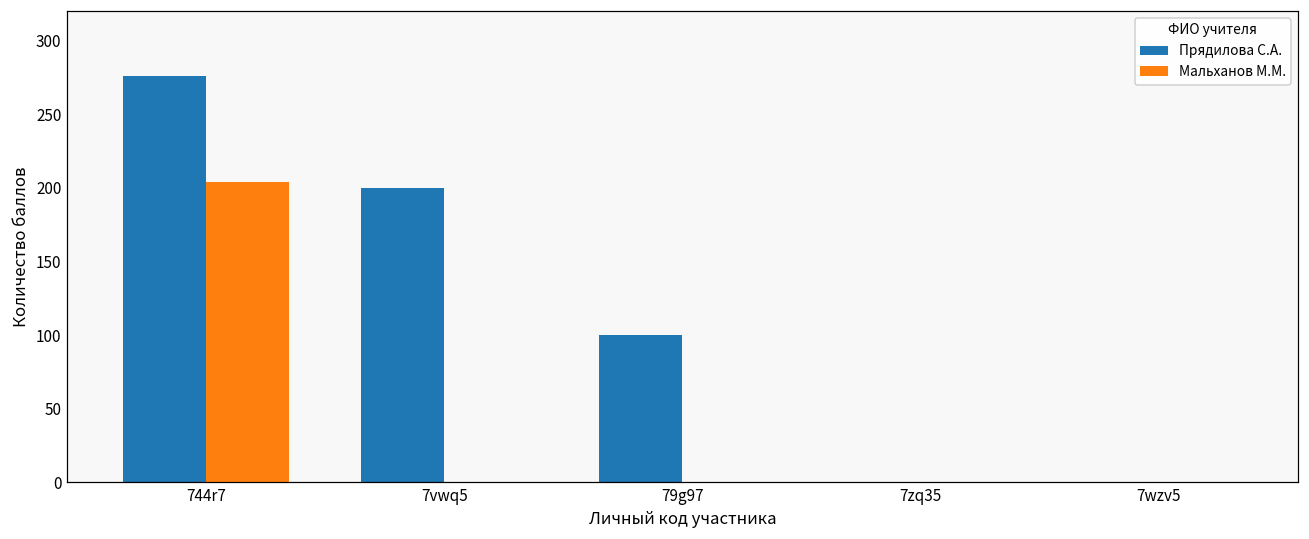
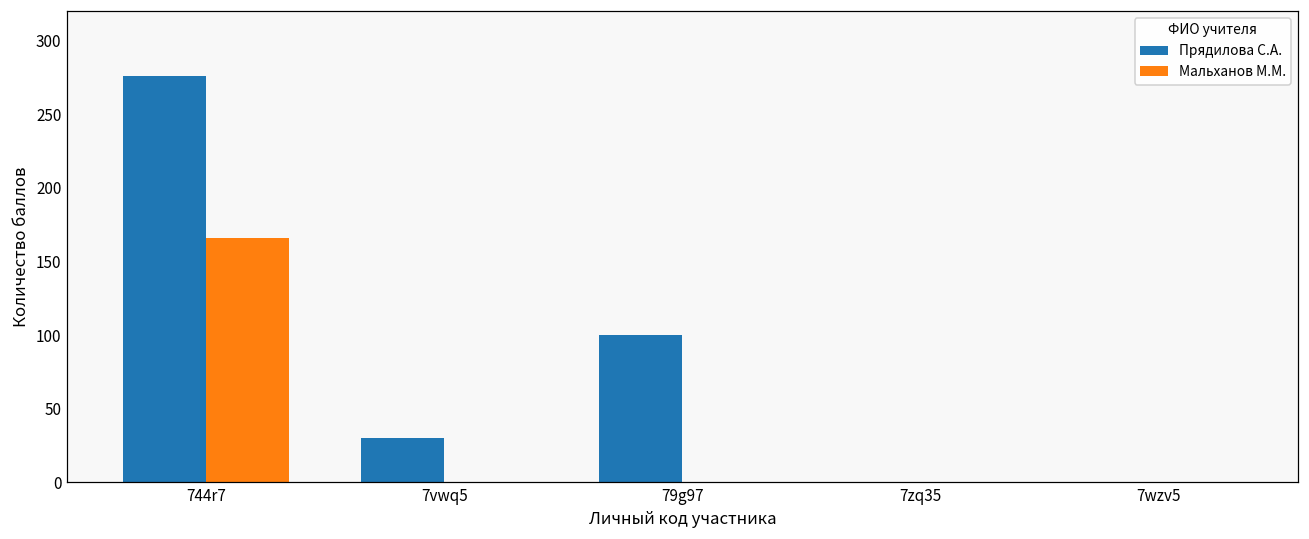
Мальханов М.М., 744r7: 204 -> 166
Прядилова С.А., 7vwq5: 200 -> 30
